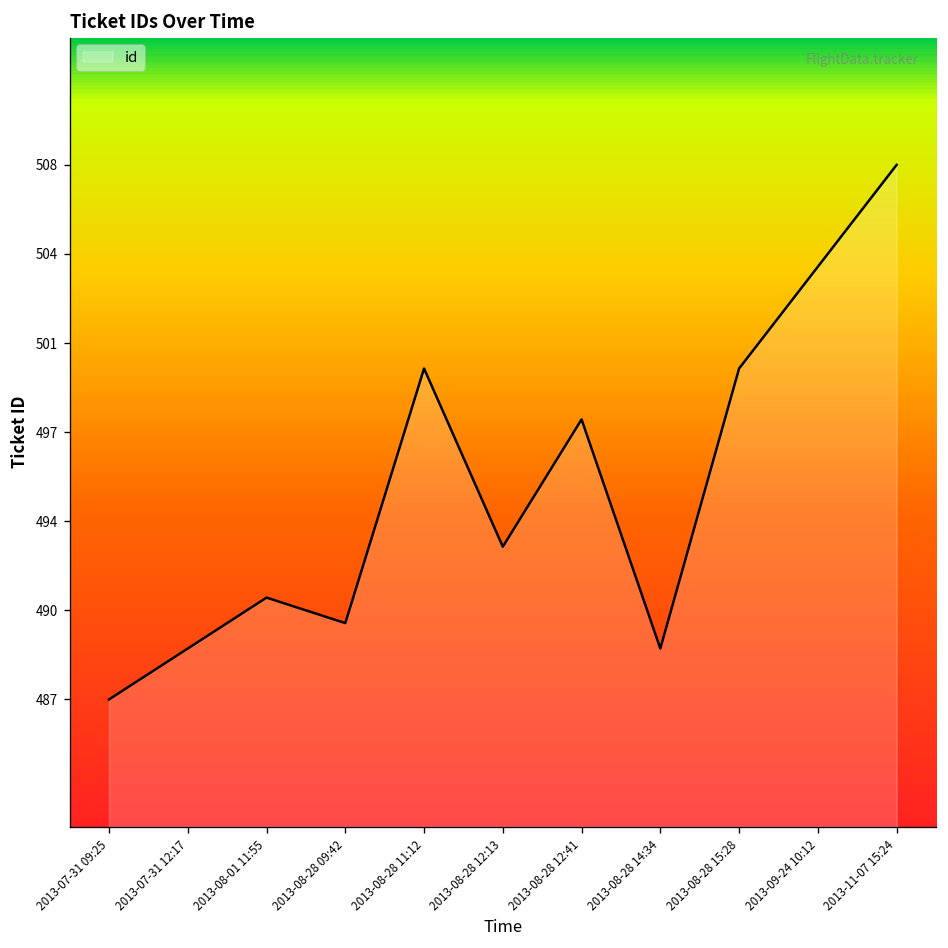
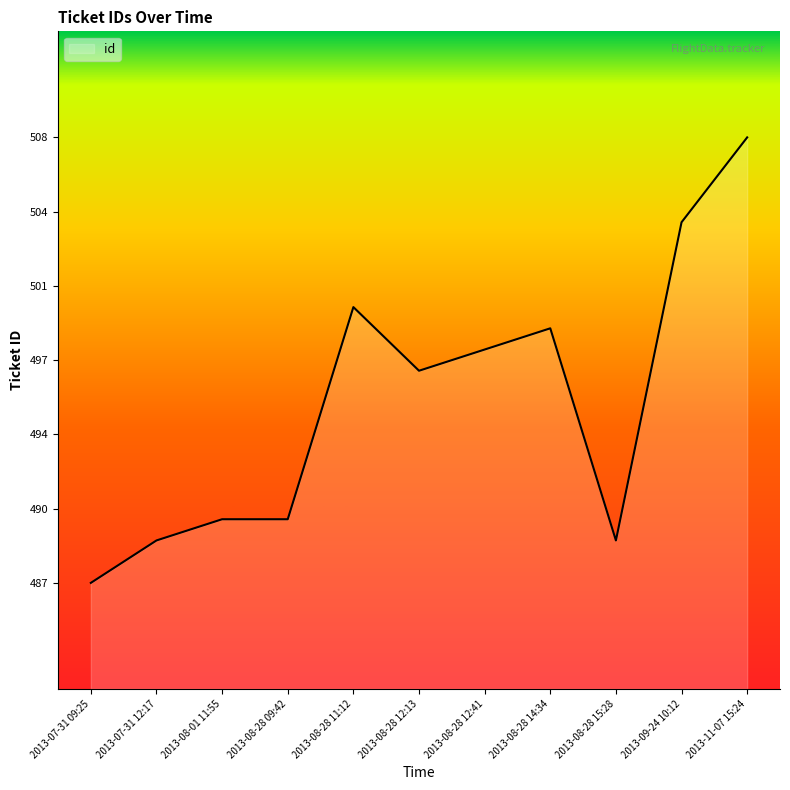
2013-08-01 11:55: 491 -> 490
2013-08-28 12:13: 493 -> 497
2013-08-28 14:34: 489 -> 499
2013-08-28 15:28: 500 -> 489
